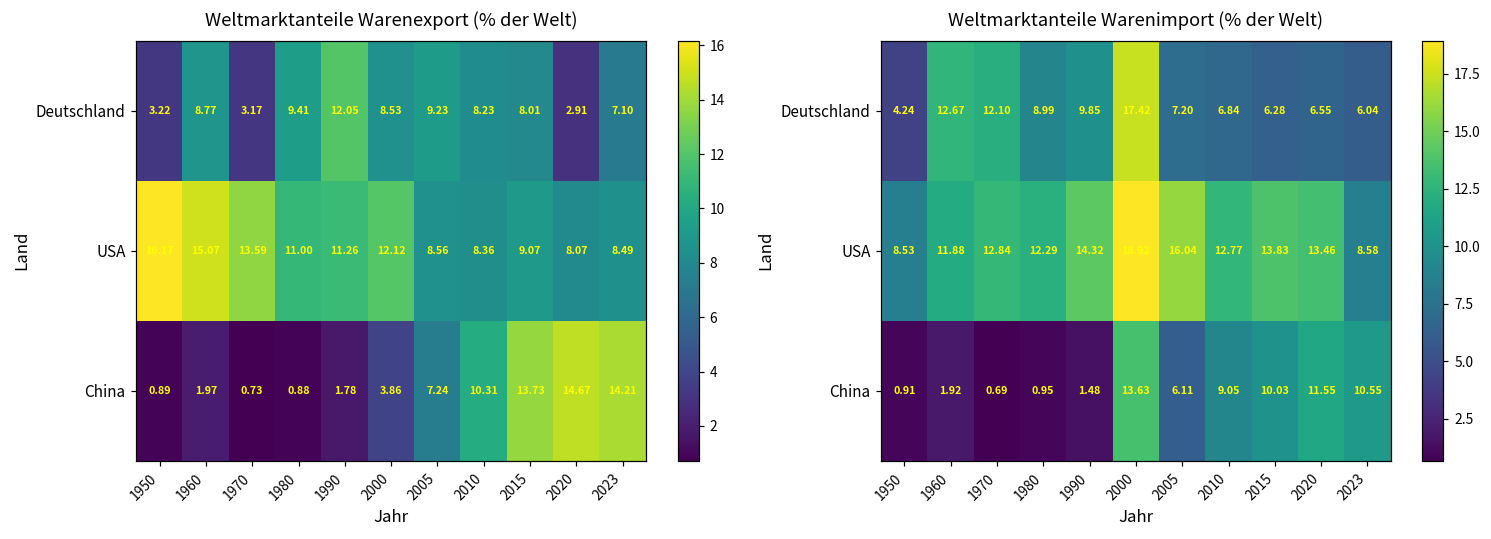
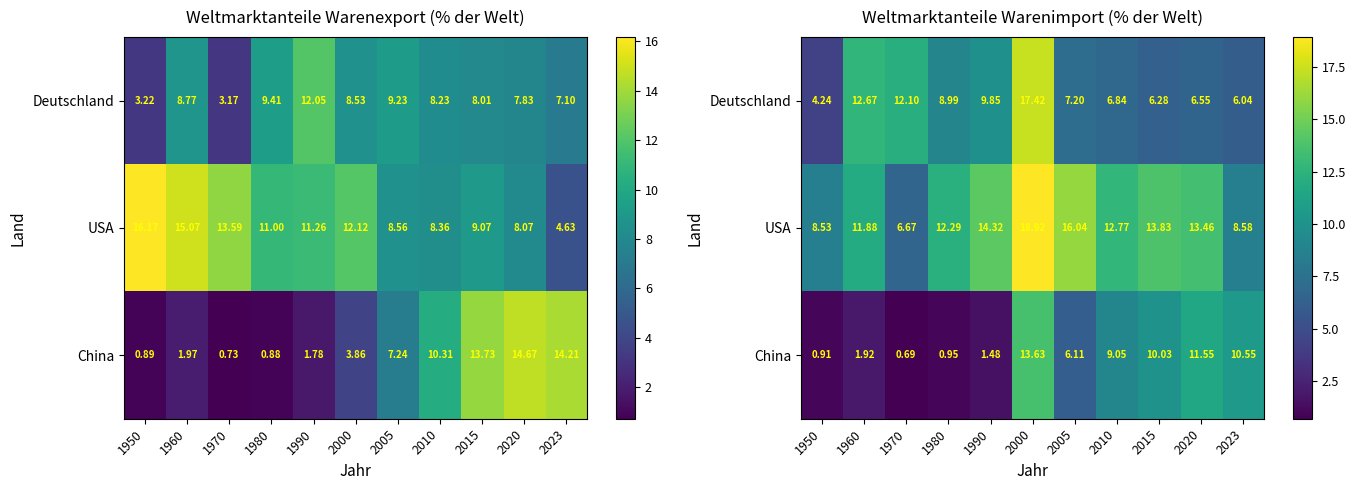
Weltmarktanteile Warenexport (% der Welt), Deutschland, 2020: 2.91 -> 7.83
Weltmarktanteile Warenexport (% der Welt), USA, 2023: 8.49 -> 4.63
Weltmarktanteile Warenimport (% der Welt), USA, 1970: 12.84 -> 6.67
